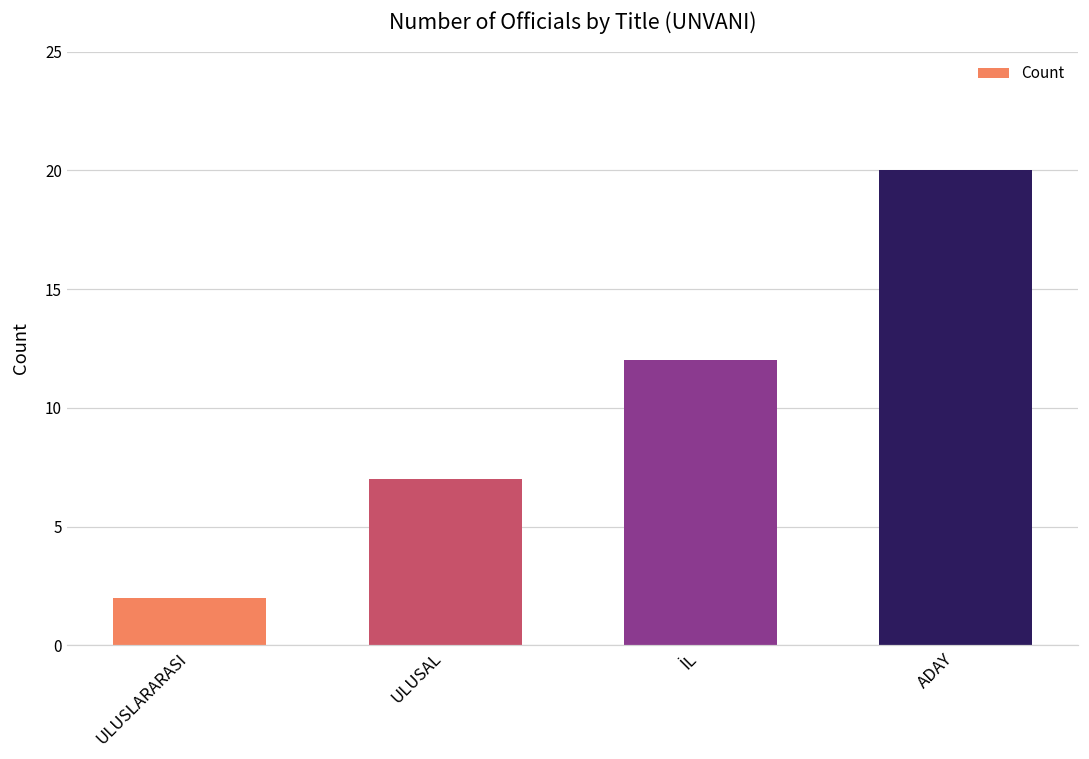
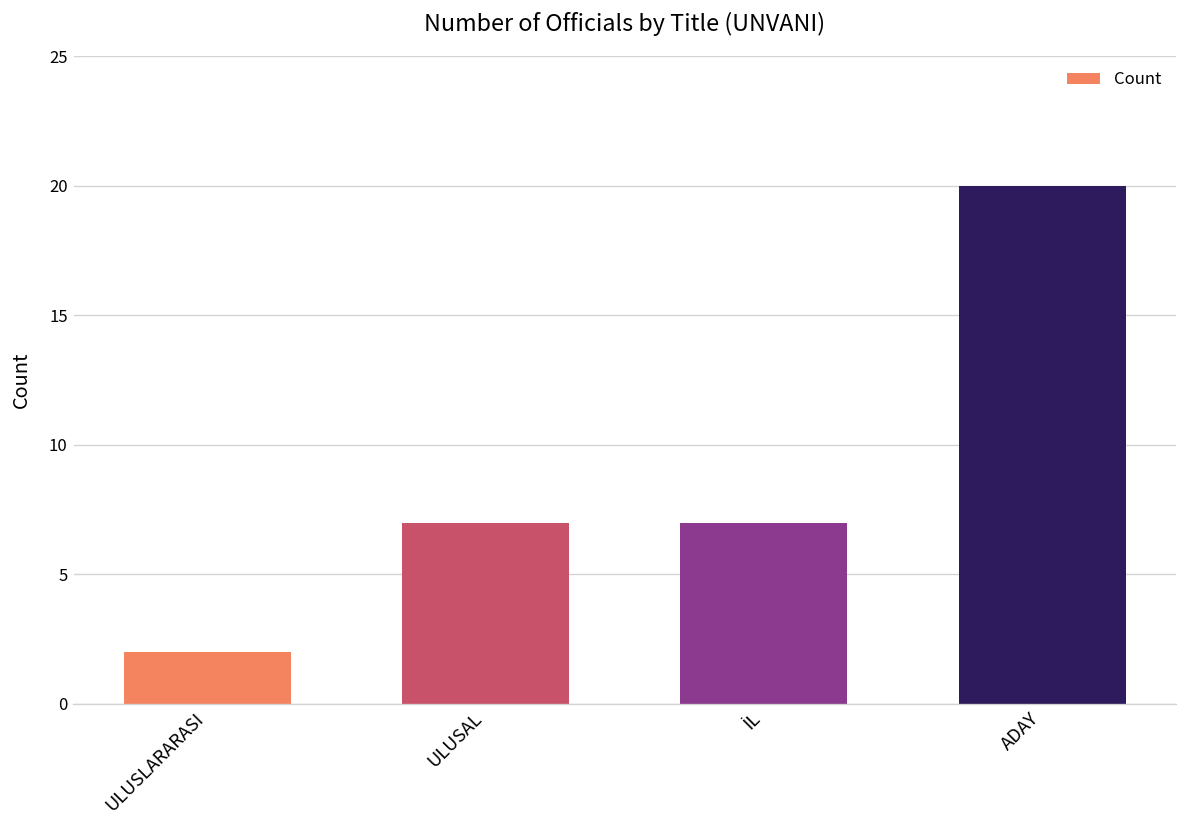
İL: 12 -> 7
